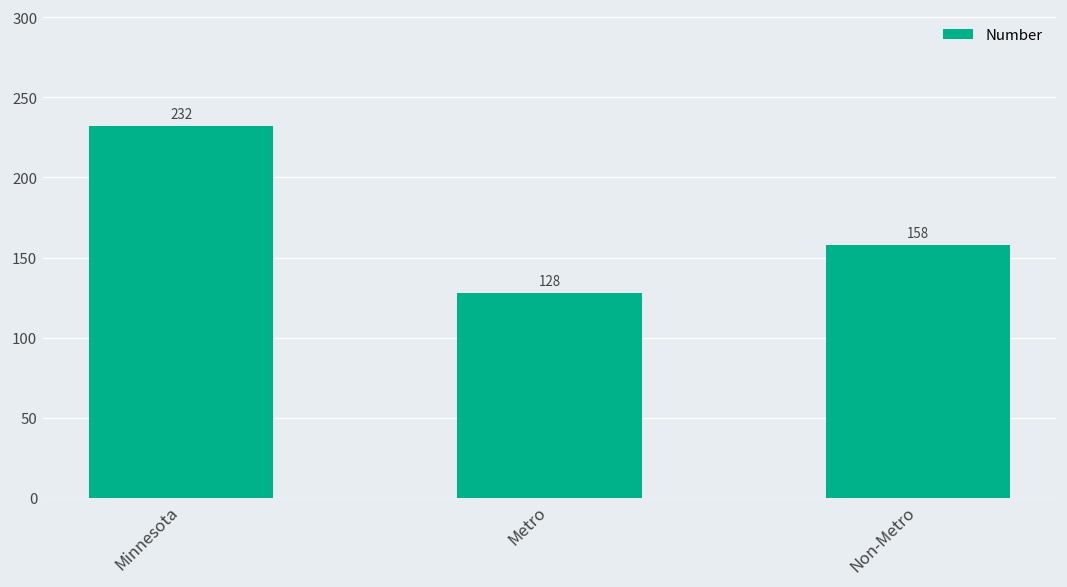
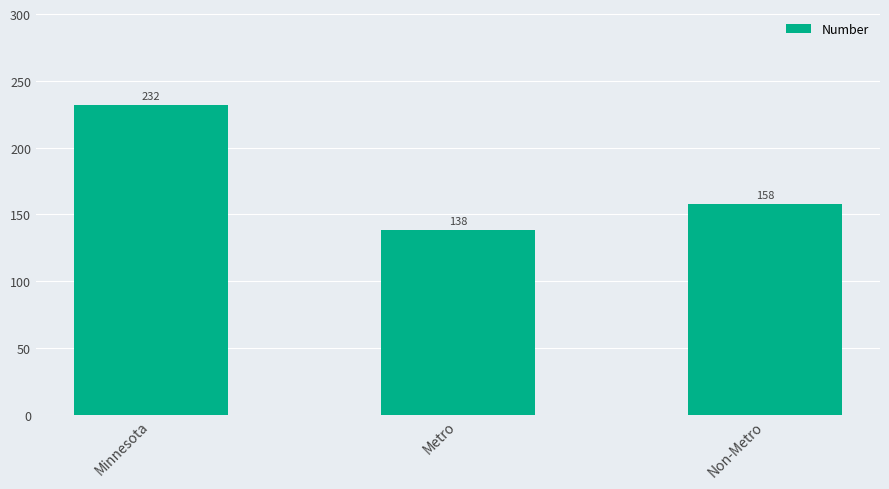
Metro: 128 -> 138
